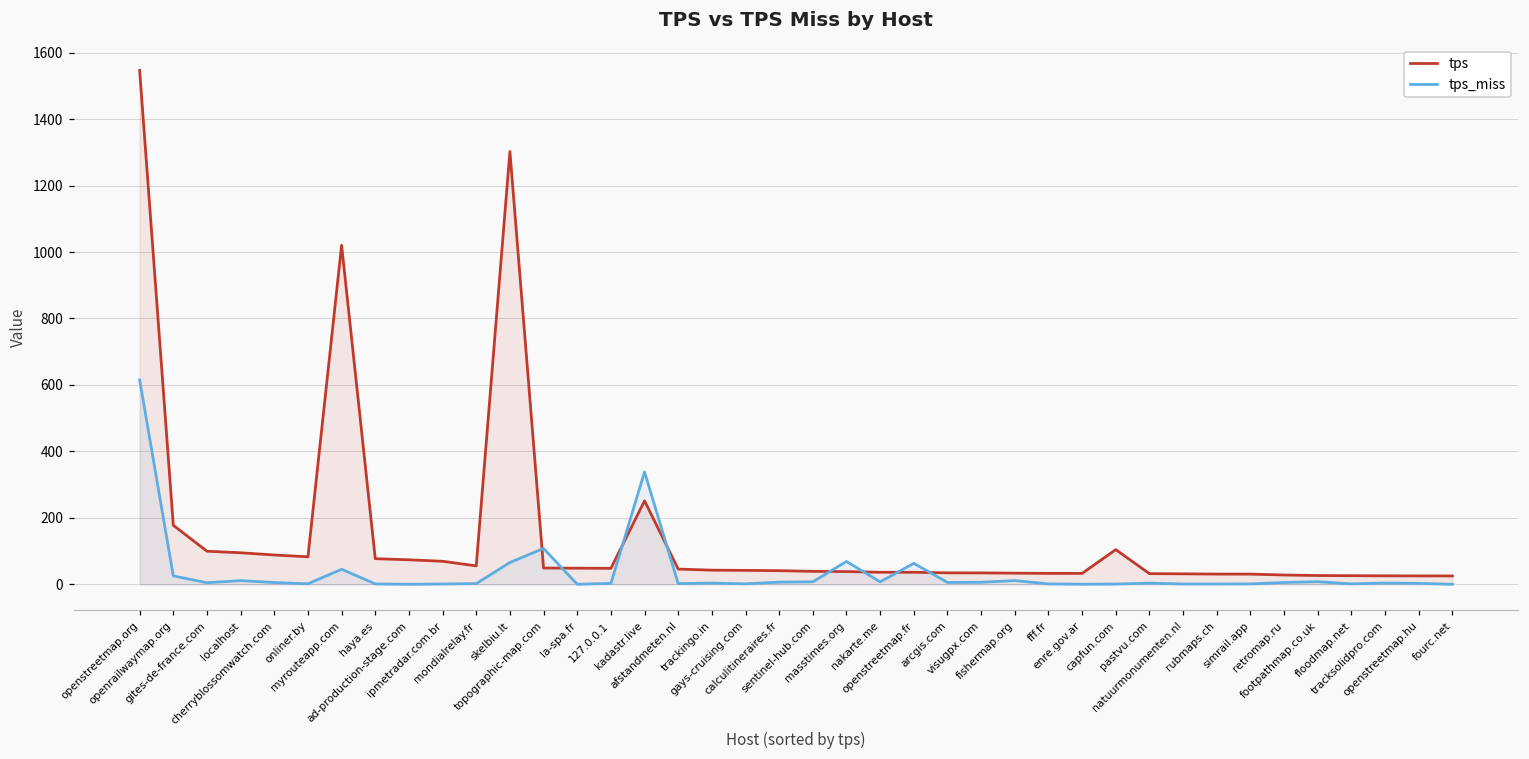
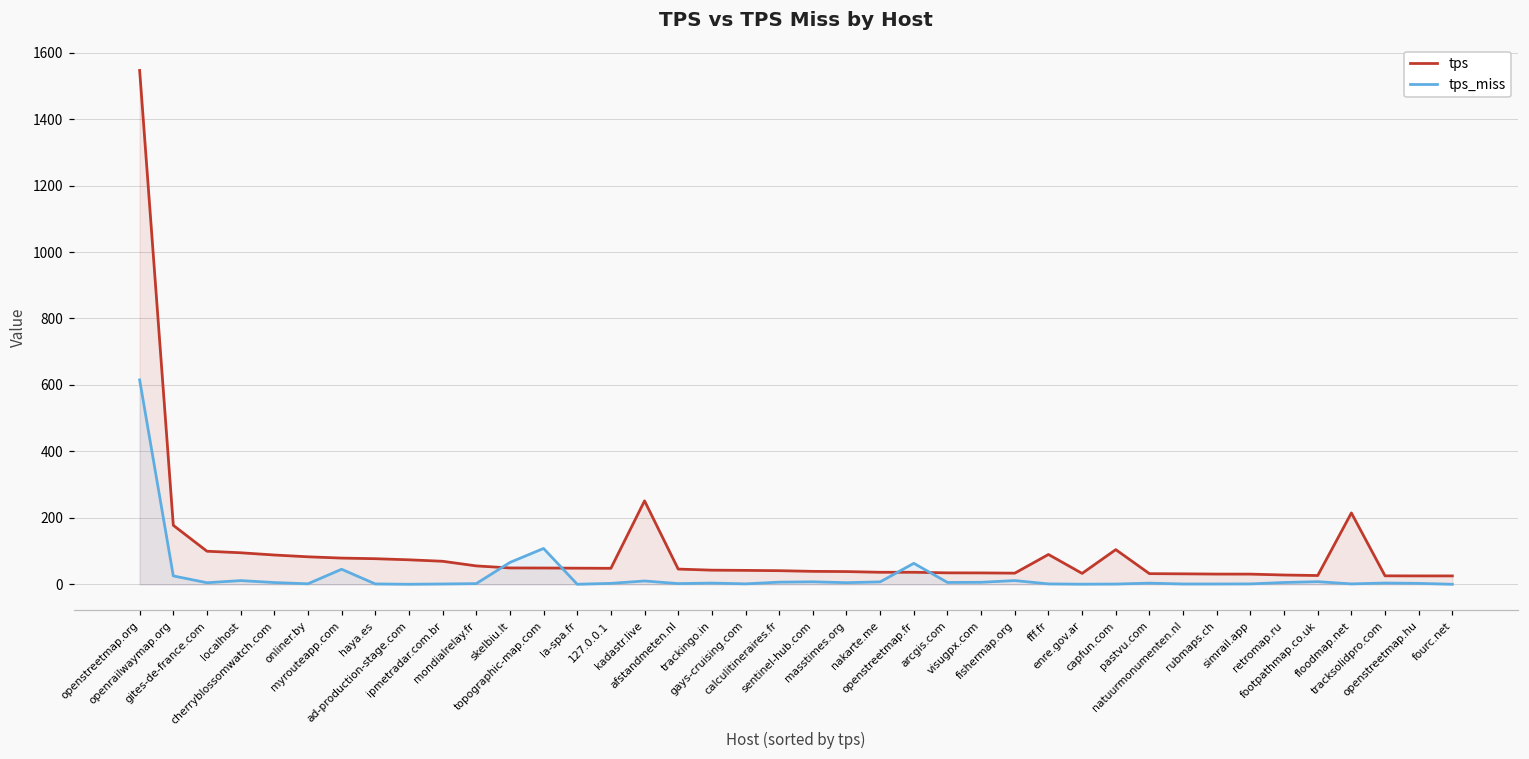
tps, myrouteapp.com: 1020 -> 80
tps, skelbiu.lt: 1300 -> 50
tps_miss, kadastr.live: 340 -> 10
tps_miss, masstimes.org: 70 -> 0
tps, fff.fr: 30 -> 90
tps, floodmap.net: 30 -> 210
